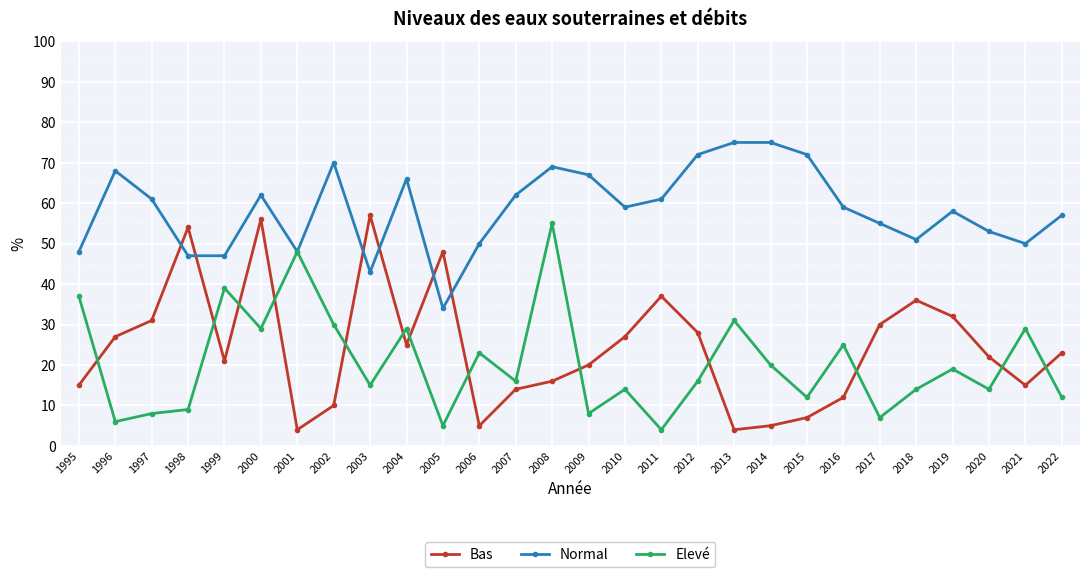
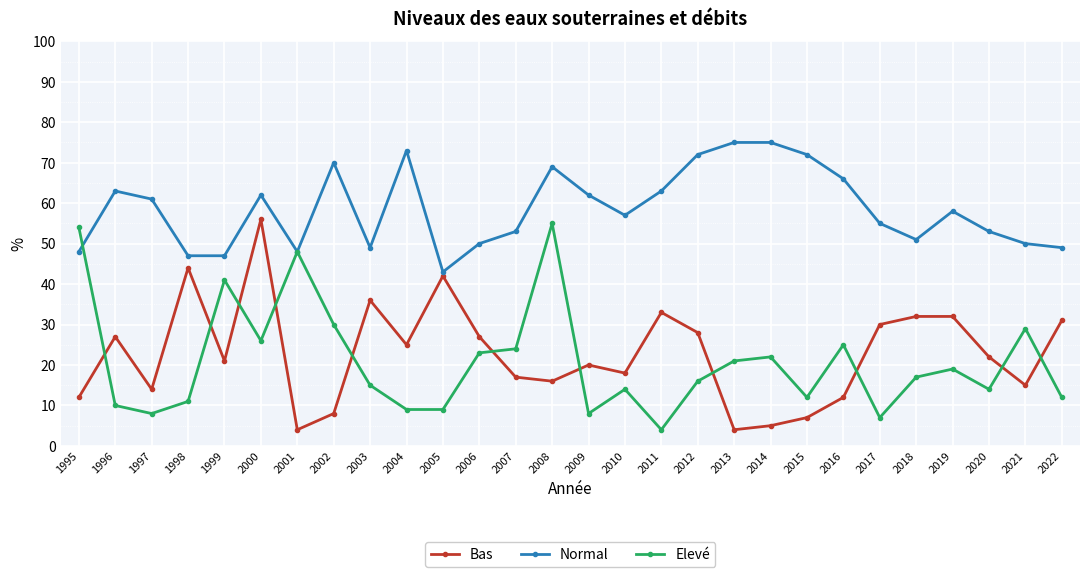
Bas, 1995: 15 -> 12
Elevé, 1995: 37 -> 54
Normal, 1996: 68 -> 63
Elevé, 1996: 6 -> 10
Bas, 1997: 31 -> 14
Bas, 1998: 54 -> 44
Elevé, 1998: 9 -> 11
Elevé, 1999: 39 -> 41
Elevé, 2000: 29 -> 26
Bas, 2002: 10 -> 8
Bas, 2003: 57 -> 36
Normal, 2003: 43 -> 49
Normal, 2004: 66 -> 73
Elevé, 2004: 29 -> 9
Bas, 2005: 48 -> 42
Normal, 2005: 34 -> 43
Elevé, 2005: 5 -> 9
Bas, 2006: 5 -> 27
Bas, 2007: 14 -> 17
Normal, 2007: 62 -> 53
Elevé, 2007: 16 -> 24
Normal, 2009: 67 -> 62
Bas, 2010: 27 -> 18
Normal, 2010: 59 -> 57
Bas, 2011: 37 -> 33
Normal, 2011: 61 -> 63
Elevé, 2013: 31 -> 21
Elevé, 2014: 20 -> 22
Normal, 2016: 59 -> 66
Bas, 2018: 36 -> 32
Elevé, 2018: 14 -> 17
Bas, 2022: 23 -> 31
Normal, 2022: 57 -> 49
